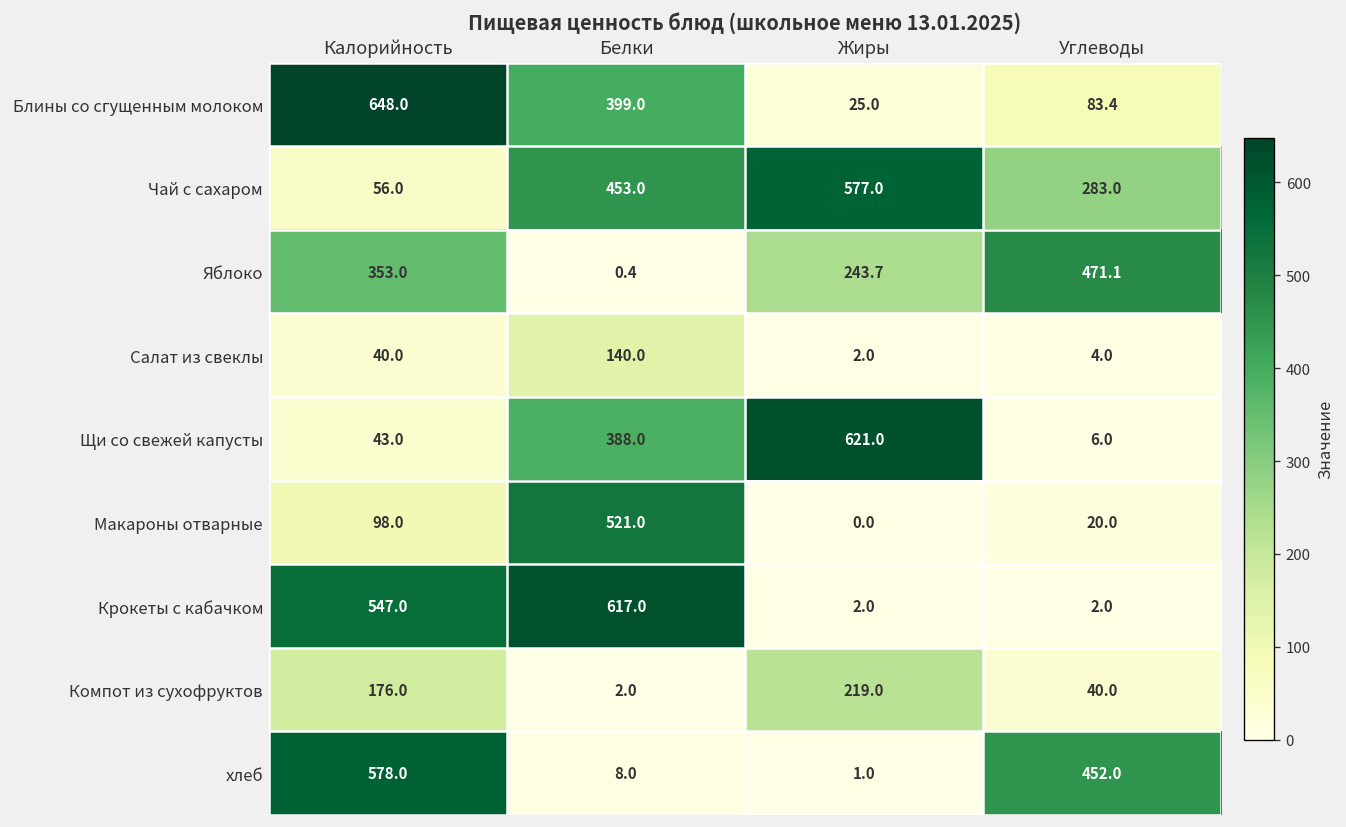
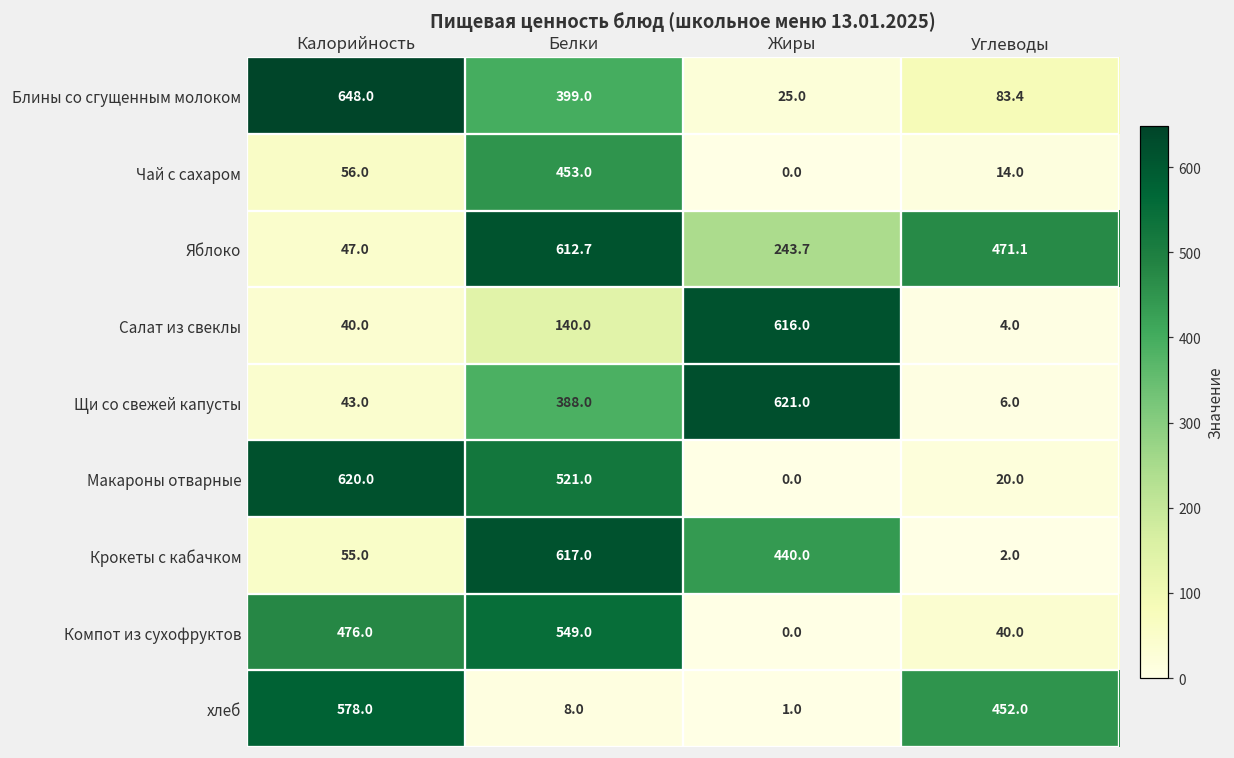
Чай с сахаром, Жиры: 577.0 -> 0.0
Чай с сахаром, Углеводы: 283.0 -> 14.0
Яблоко, Калорийность: 353.0 -> 47.0
Яблоко, Белки: 0.4 -> 612.7
Салат из свеклы, Жиры: 2.0 -> 616.0
Макароны отварные, Калорийность: 98.0 -> 620.0
Крокеты с кабачком, Калорийность: 547.0 -> 55.0
Крокеты с кабачком, Жиры: 2.0 -> 440.0
Компот из сухофруктов, Калорийность: 176.0 -> 476.0
Компот из сухофруктов, Белки: 2.0 -> 549.0
Компот из сухофруктов, Жиры: 219.0 -> 0.0
